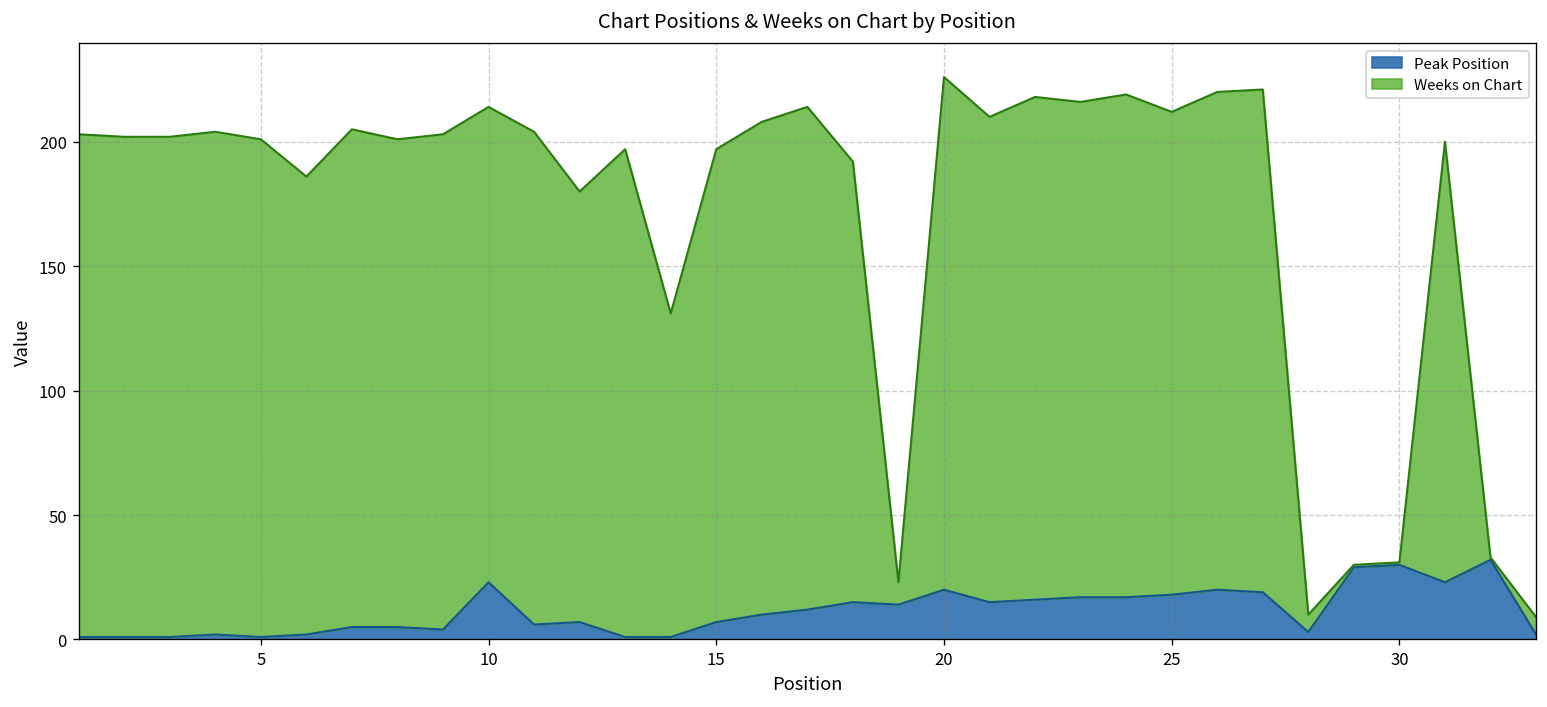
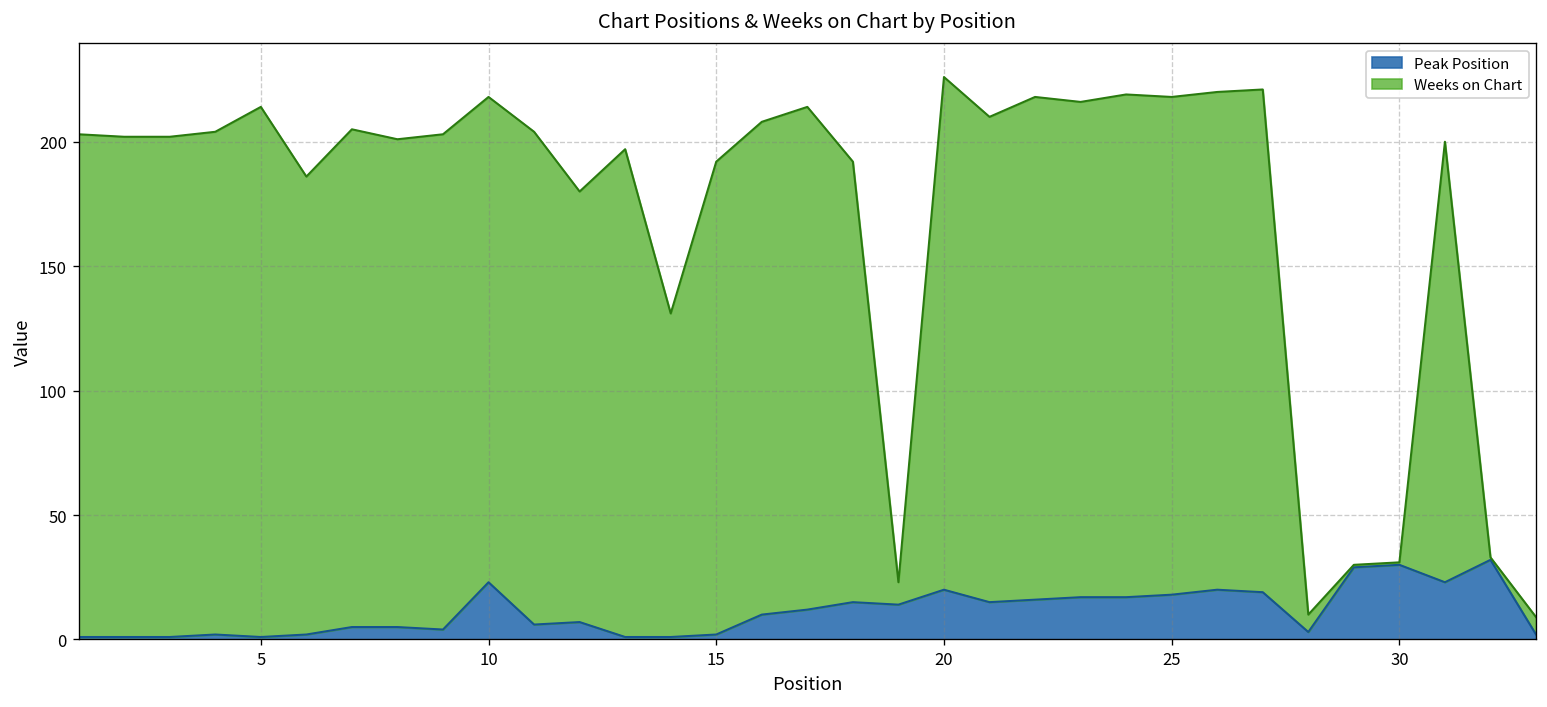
Weeks on Chart, 5: 200 -> 213
Weeks on Chart, 10: 191 -> 195
Peak Position, 15: 7 -> 2
Weeks on Chart, 25: 194 -> 200
